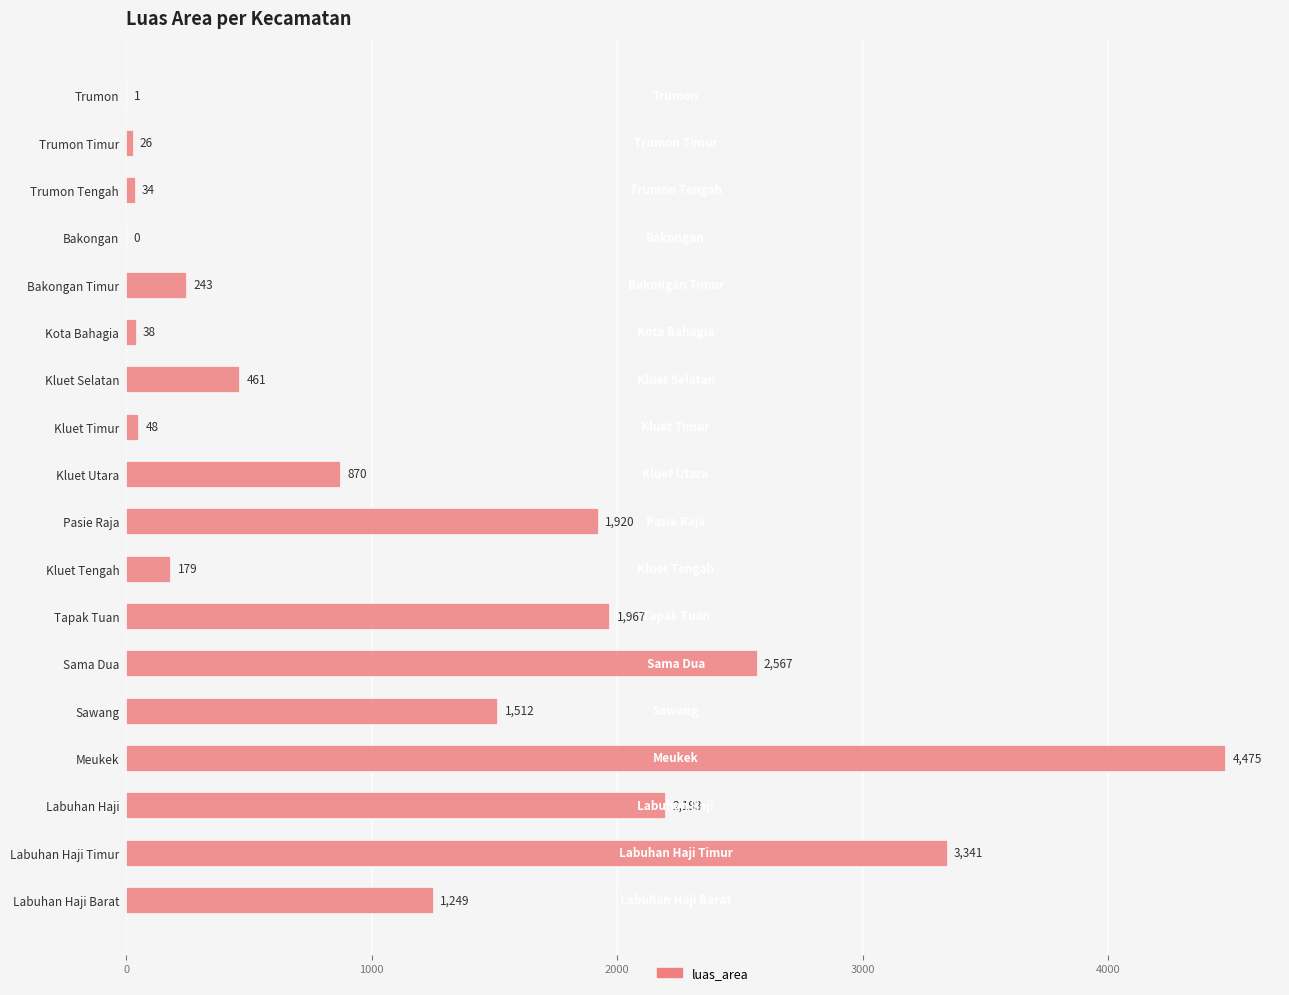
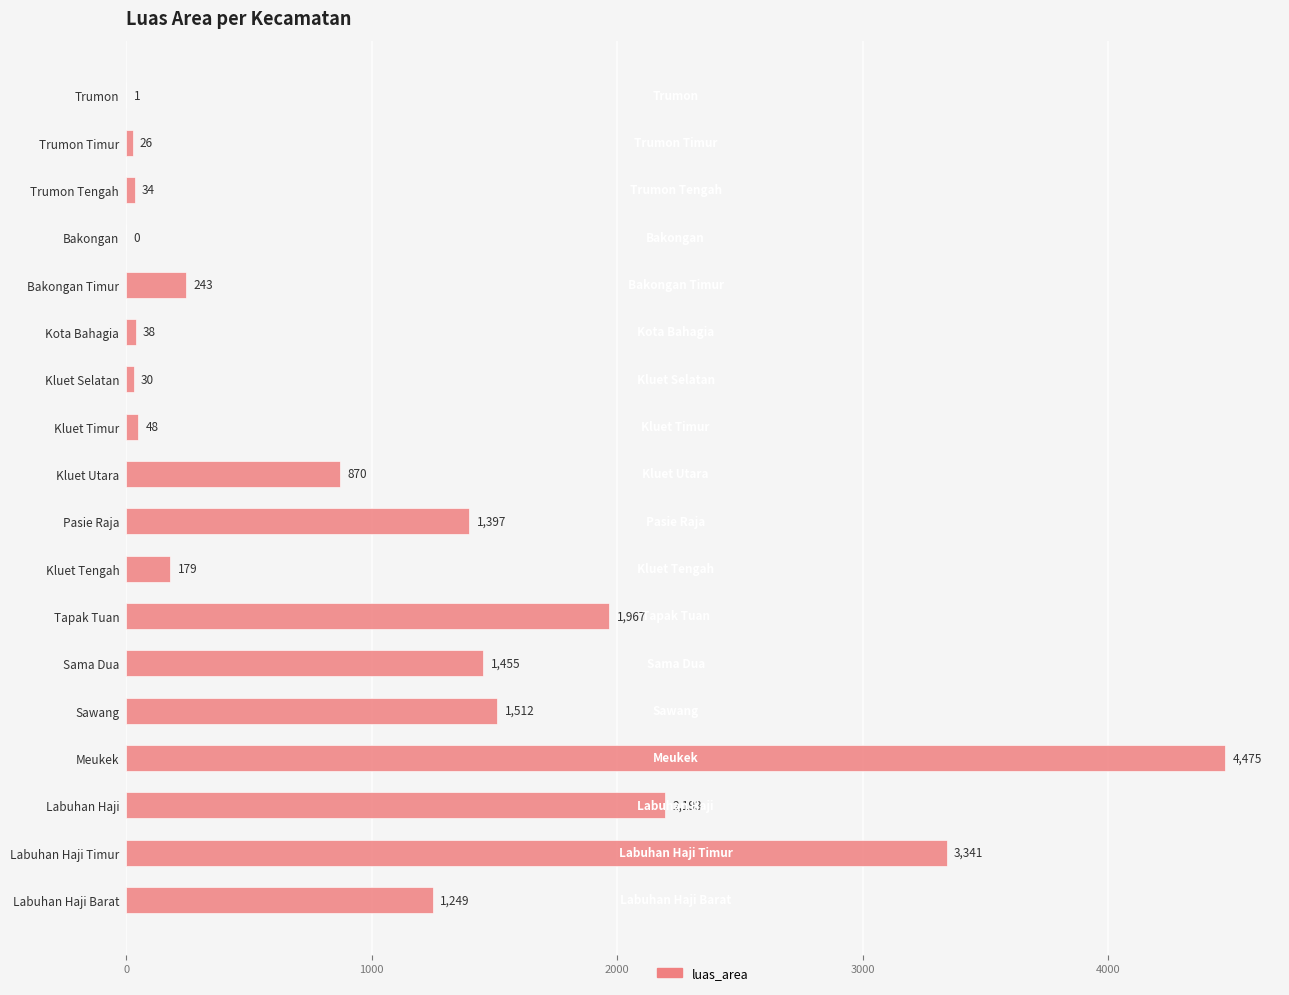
Kluet Selatan: 461 -> 30
Pasie Raja: 1,920 -> 1,397
Sama Dua: 2,567 -> 1,455
